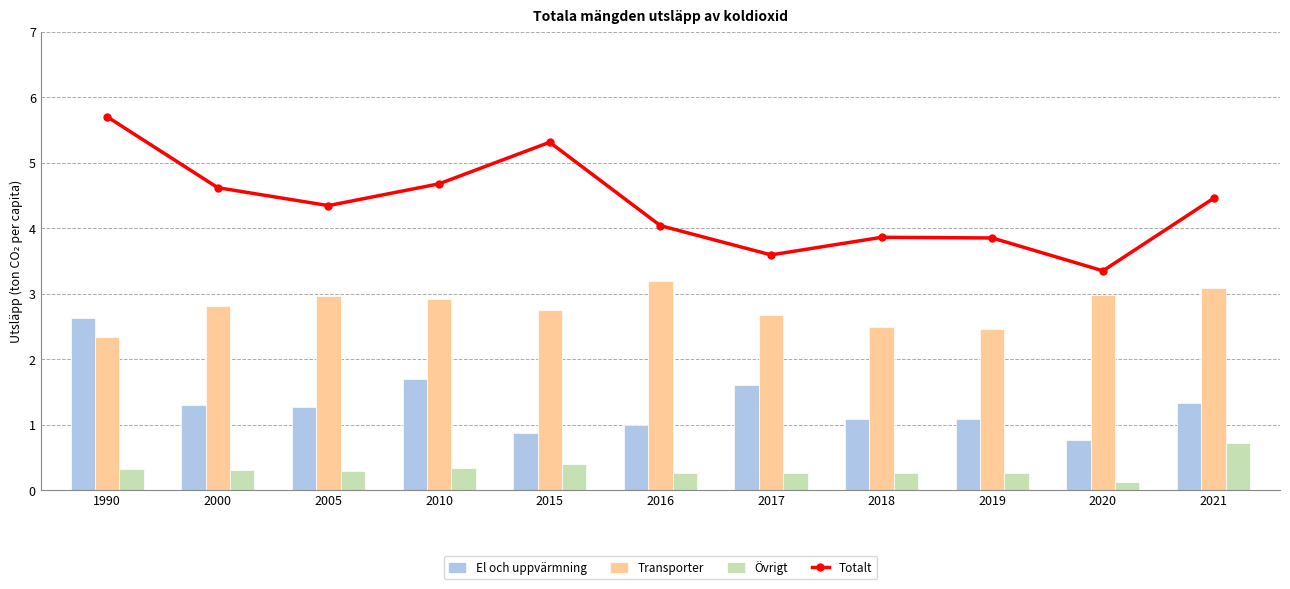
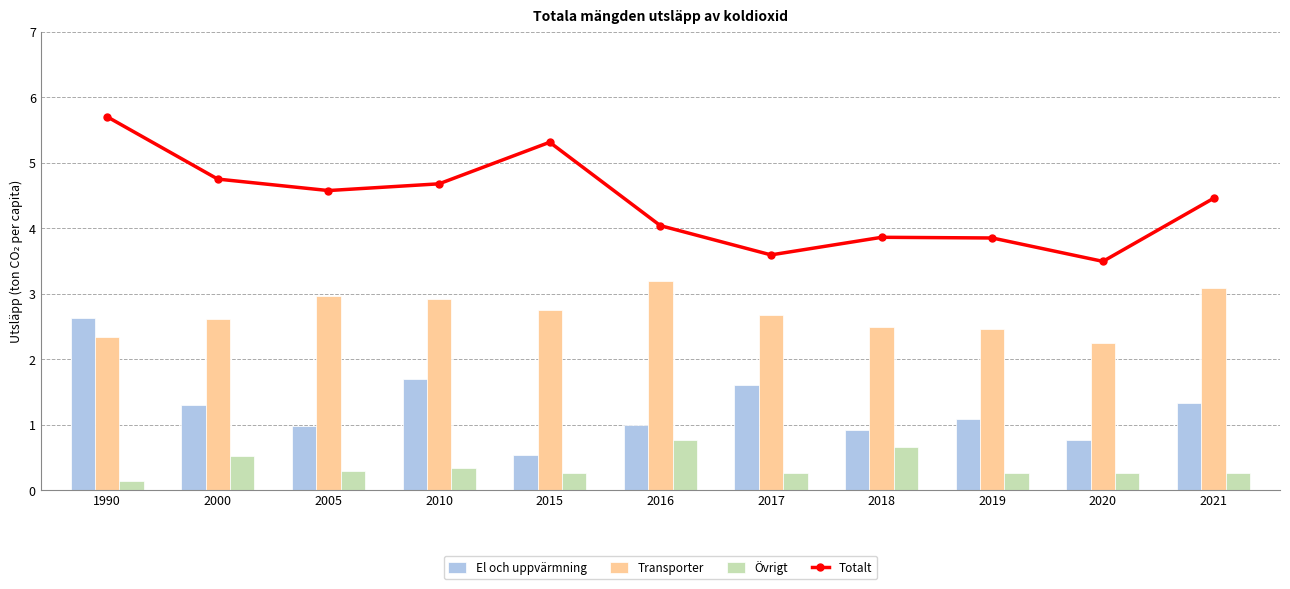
Övrigt, 1990: 0.3 -> 0.1
Totalt, 2000: 4.6 -> 4.7
Transporter, 2000: 2.8 -> 2.6
Övrigt, 2000: 0.3 -> 0.5
El och uppvärmning, 2005: 1.3 -> 1.0
Totalt, 2005: 4.3 -> 4.6
El och uppvärmning, 2015: 0.9 -> 0.5
Övrigt, 2015: 0.4 -> 0.3
Övrigt, 2016: 0.3 -> 0.8
El och uppvärmning, 2018: 1.1 -> 0.9
Övrigt, 2018: 0.3 -> 0.7
Transporter, 2020: 3.0 -> 2.3
Totalt, 2020: 3.3 -> 3.5
Övrigt, 2020: 0.1 -> 0.3
Övrigt, 2021: 0.7 -> 0.3
